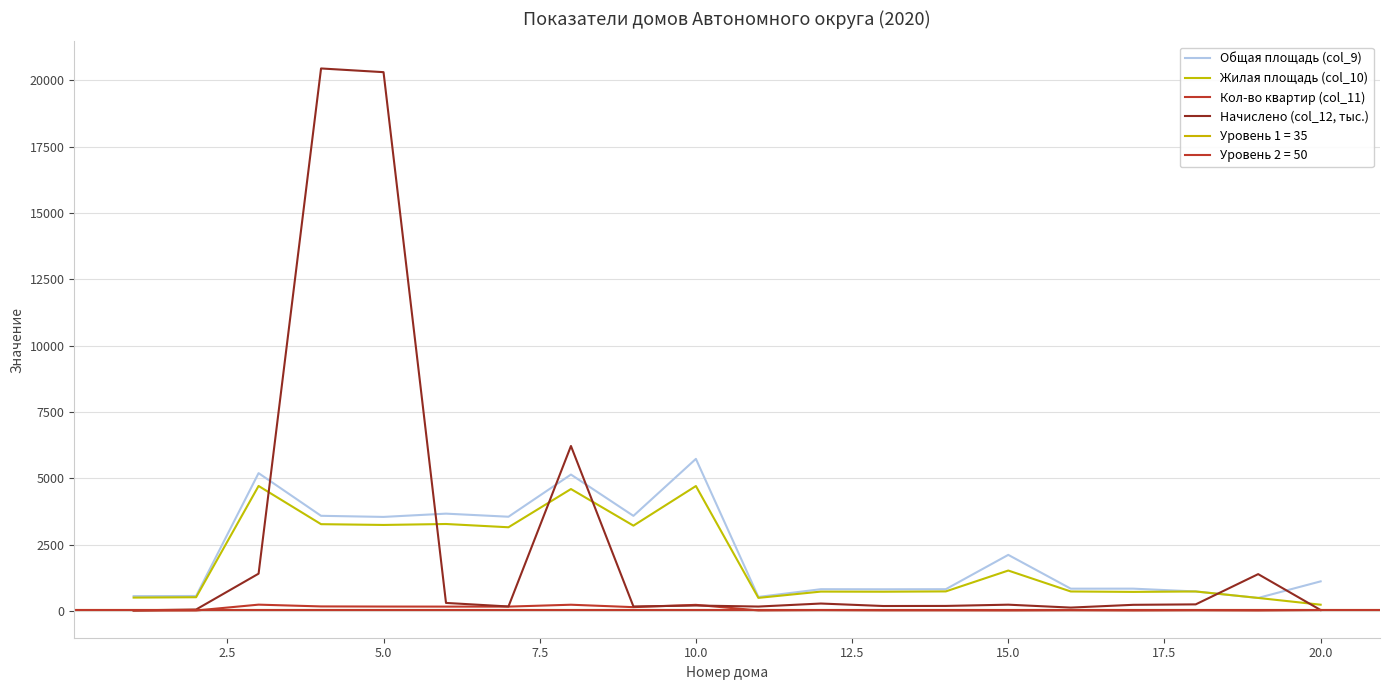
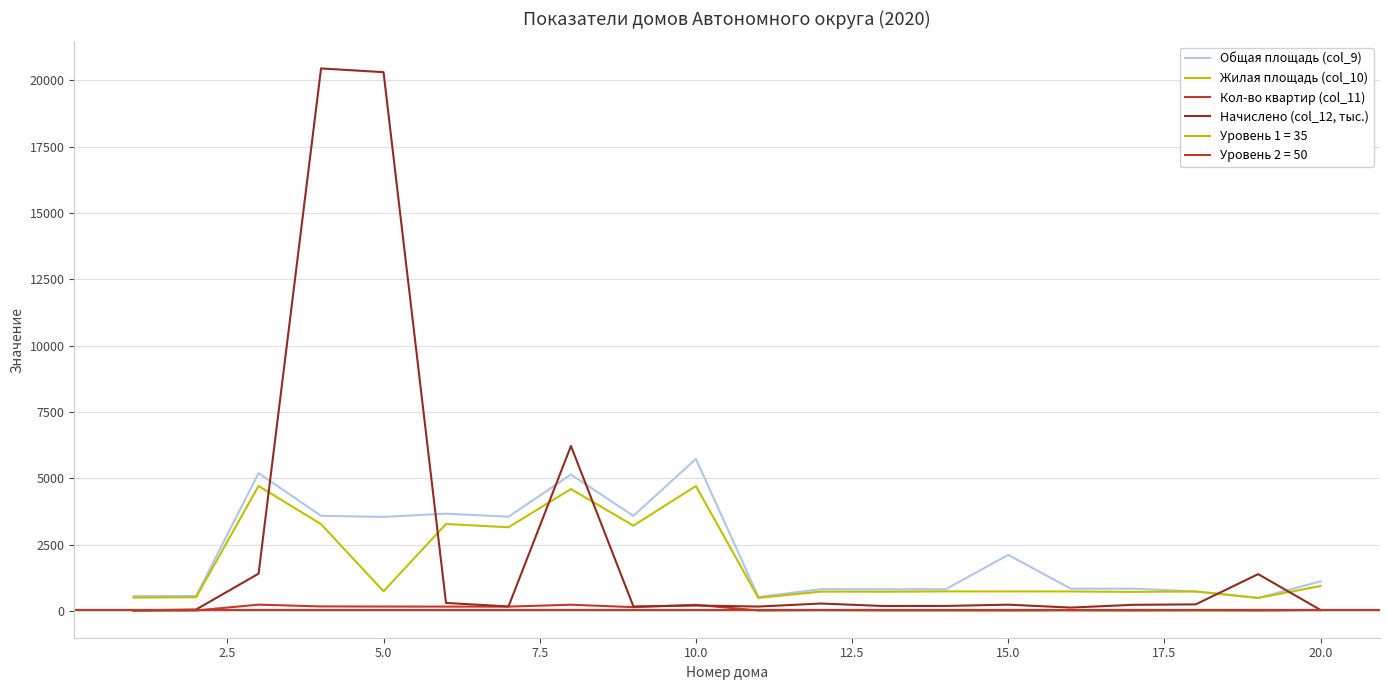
Жилая площадь (col_10), 5.0: 3200 -> 700
Жилая площадь (col_10), 15.0: 1500 -> 700
Жилая площадь (col_10), 20.0: 200 -> 900
